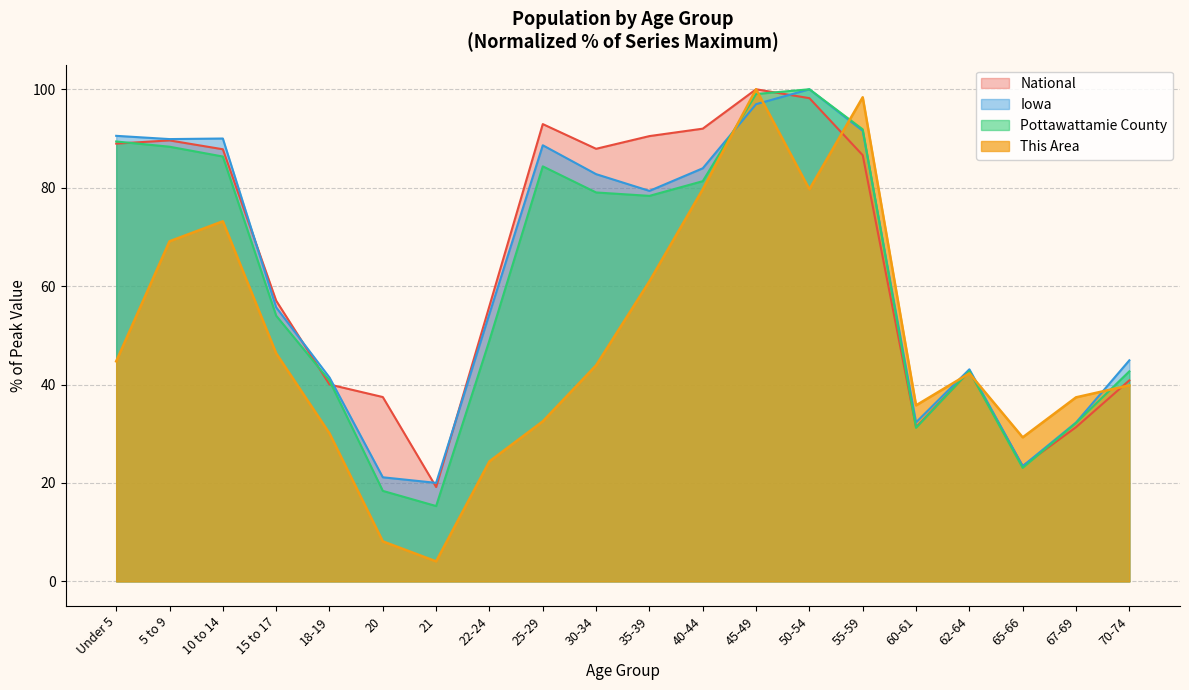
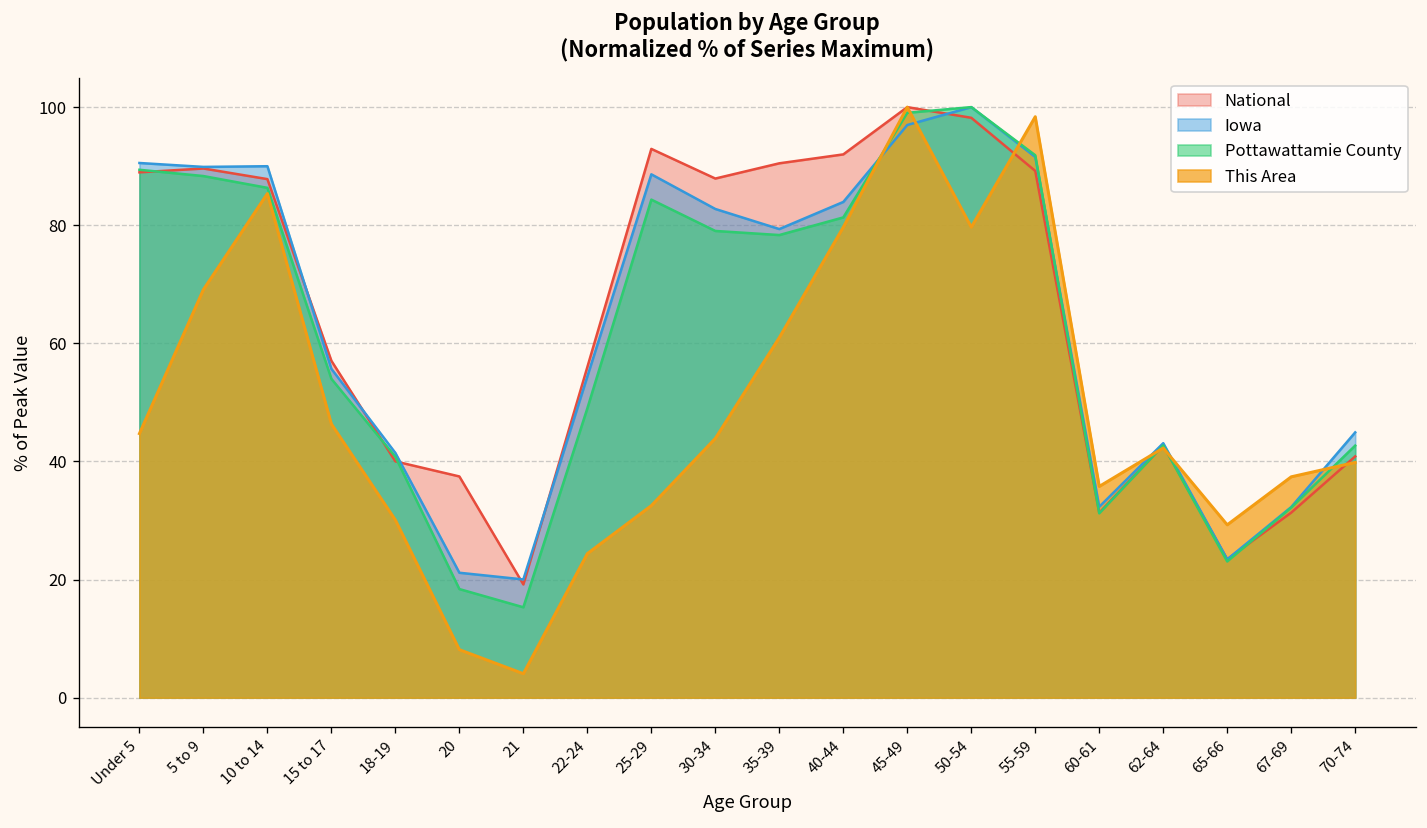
This Area, 10 to 14: 73 -> 85
National, 55-59: 87 -> 89
